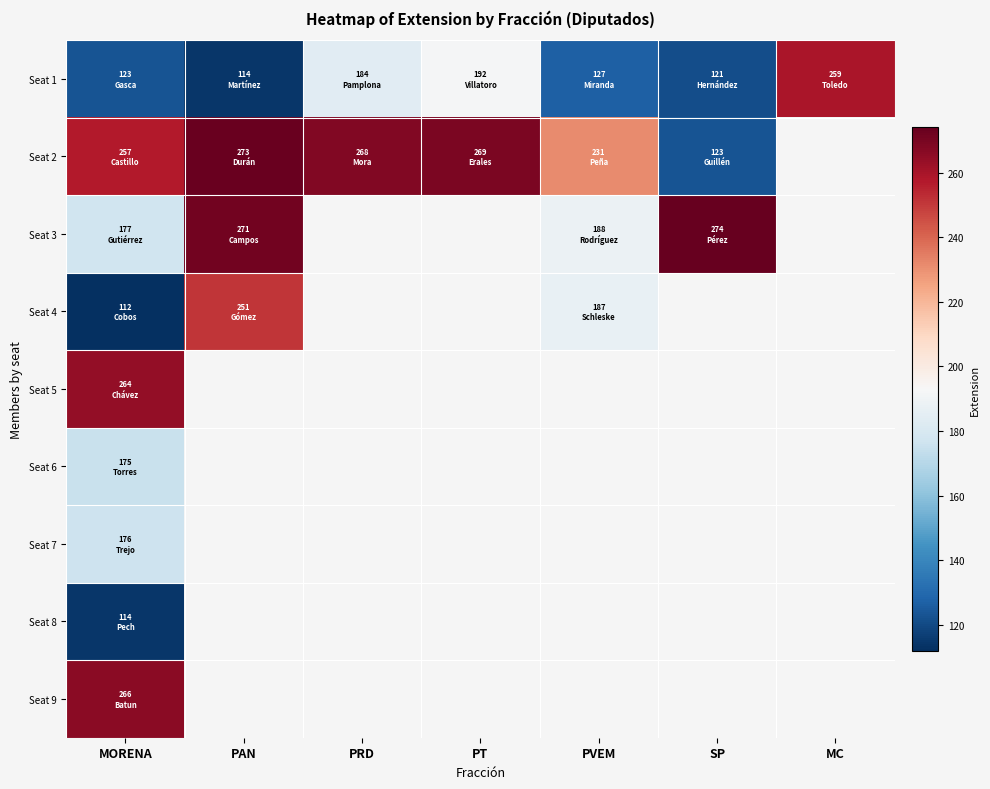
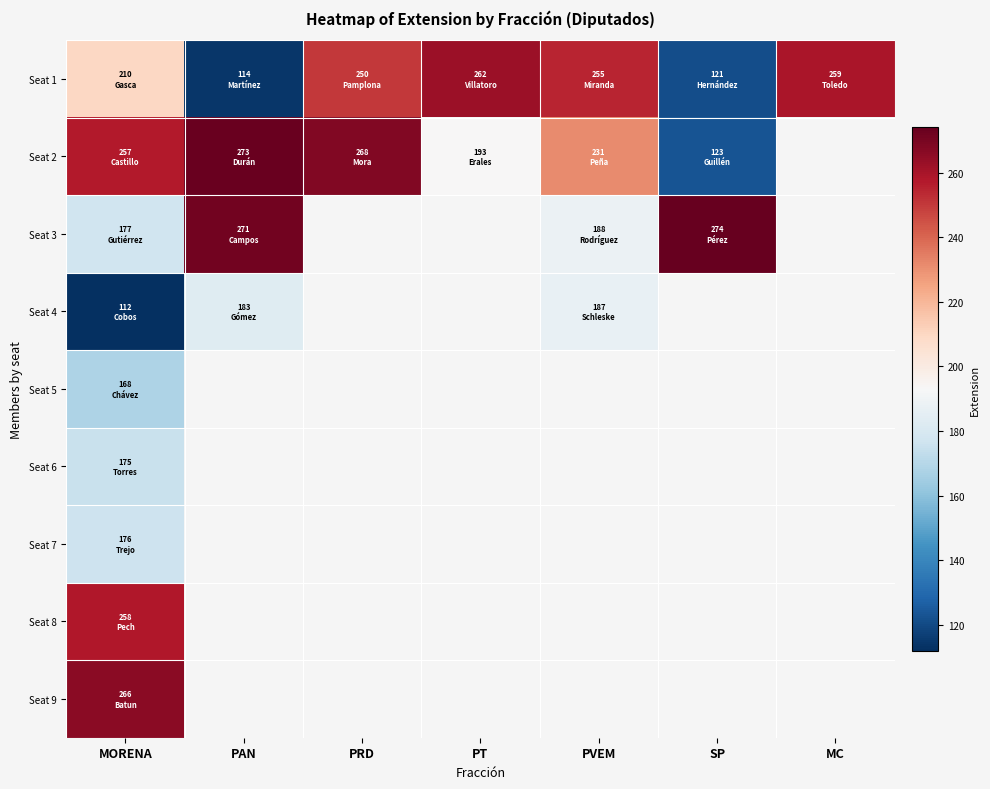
Seat 1, MORENA: 123 -> 210
Seat 1, PRD: 184 -> 250
Seat 1, PT: 192 -> 262
Seat 1, PVEM: 127 -> 255
Seat 2, PT: 269 -> 193
Seat 4, PAN: 251 -> 183
Seat 5, MORENA: 264 -> 168
Seat 8, MORENA: 114 -> 258
